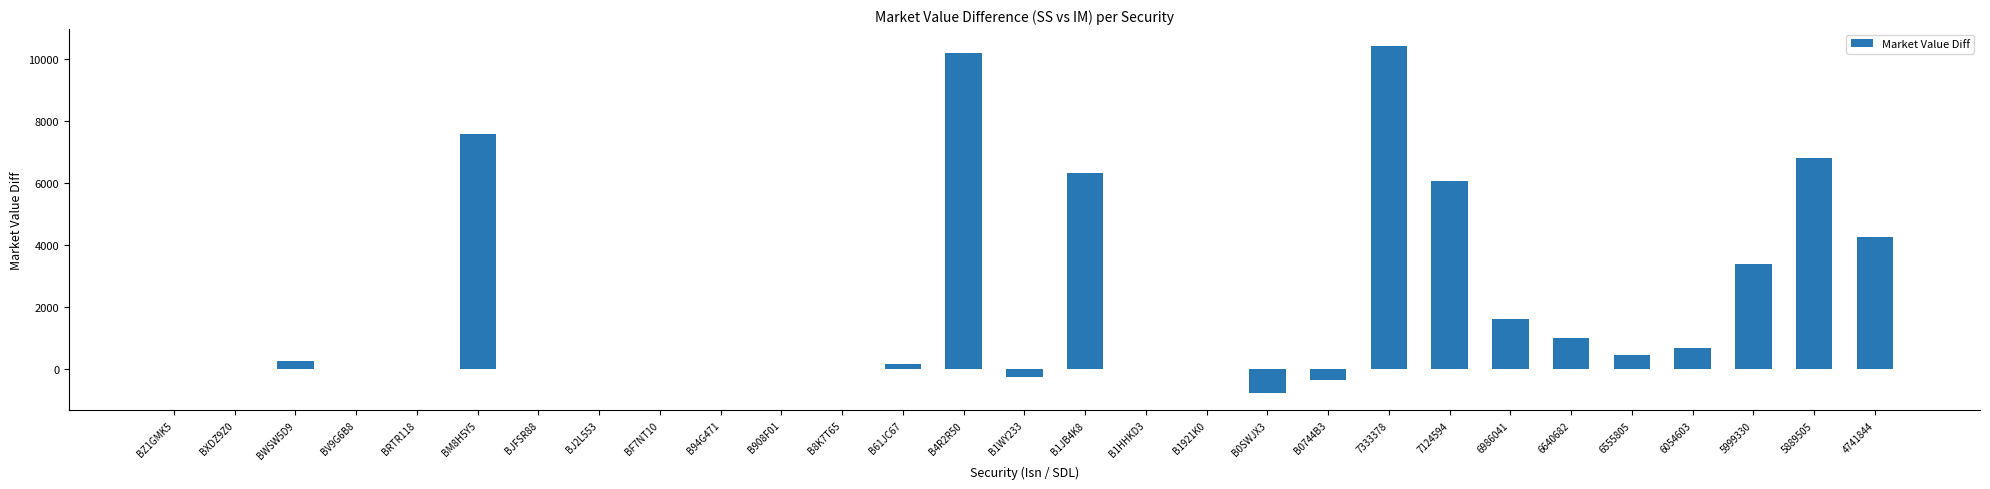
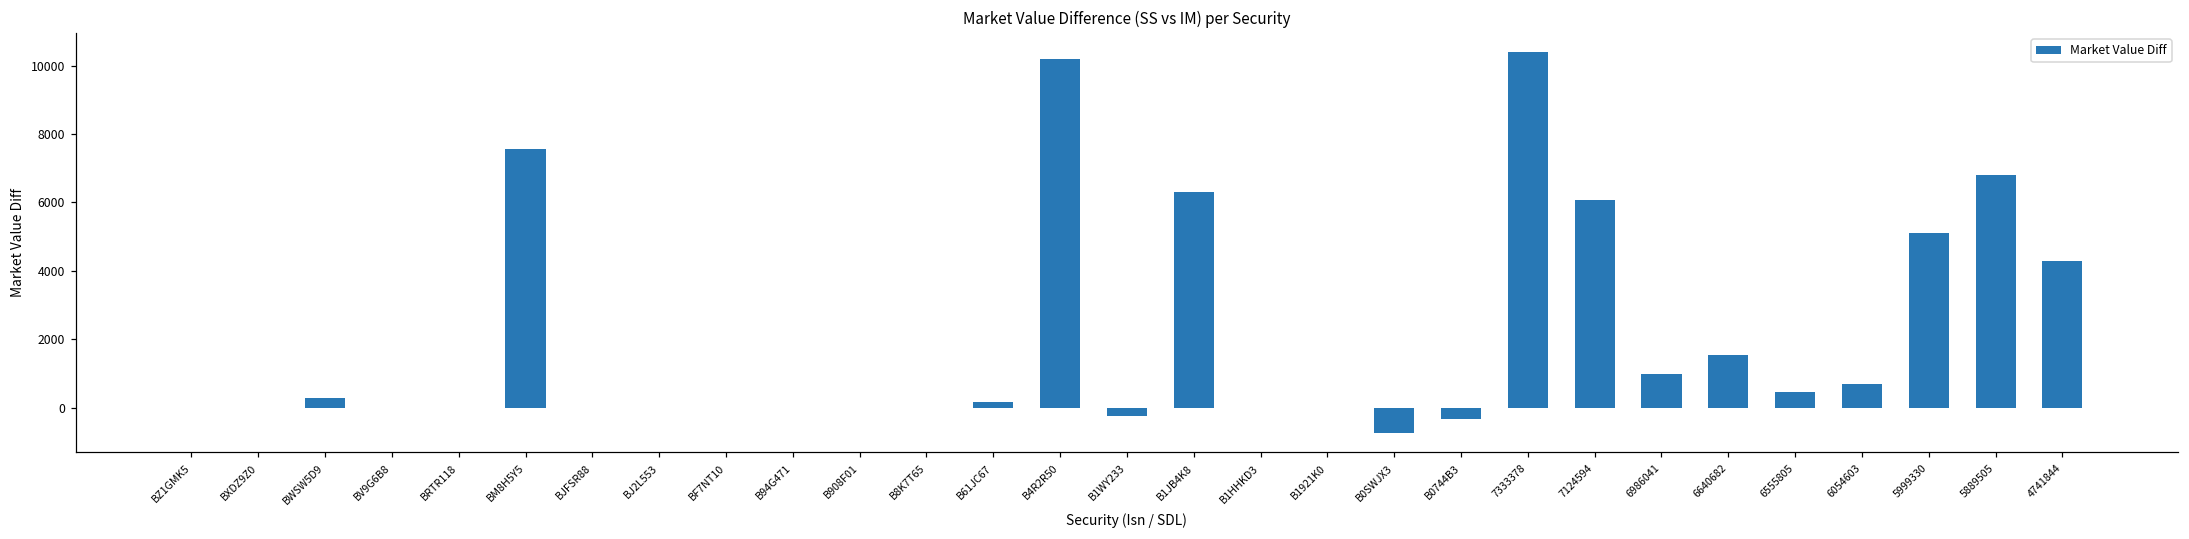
6986041: 1600 -> 1000
6640682: 1000 -> 1500
5999330: 3400 -> 5100
